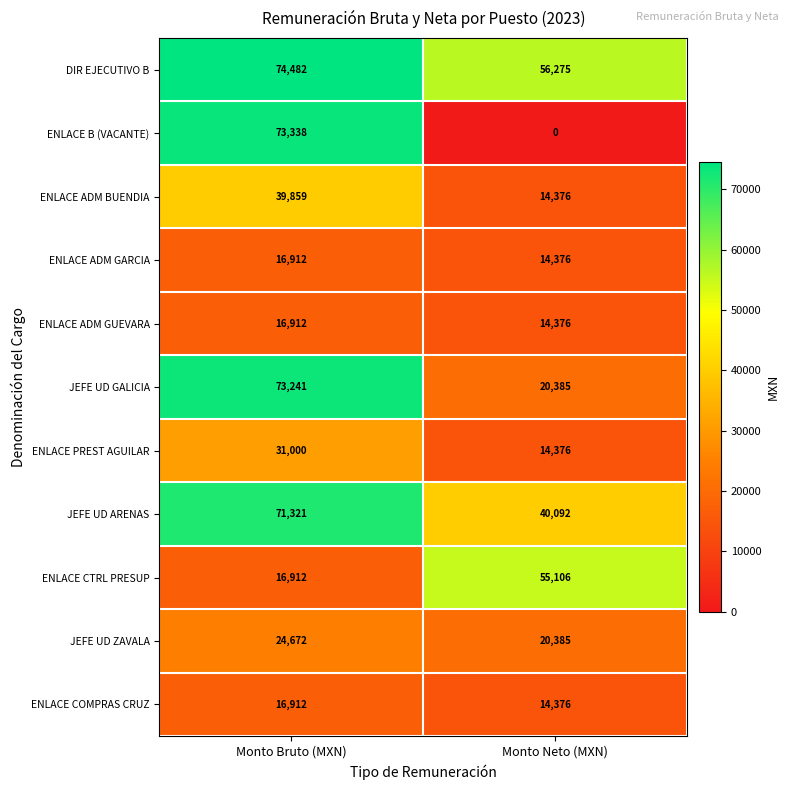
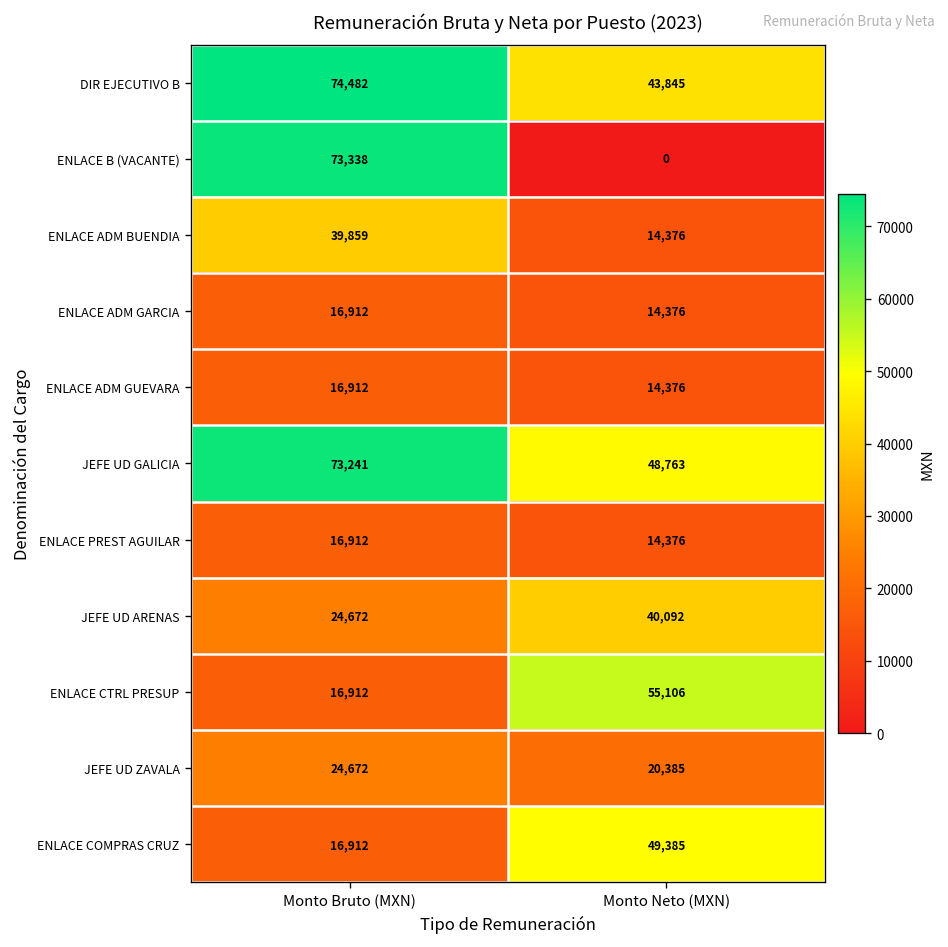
DIR EJECUTIVO B, Monto Neto (MXN): 56,275 -> 43,845
JEFE UD GALICIA, Monto Neto (MXN): 20,385 -> 48,763
ENLACE PREST AGUILAR, Monto Bruto (MXN): 31,000 -> 16,912
JEFE UD ARENAS, Monto Bruto (MXN): 71,321 -> 24,672
ENLACE COMPRAS CRUZ, Monto Neto (MXN): 14,376 -> 49,385
